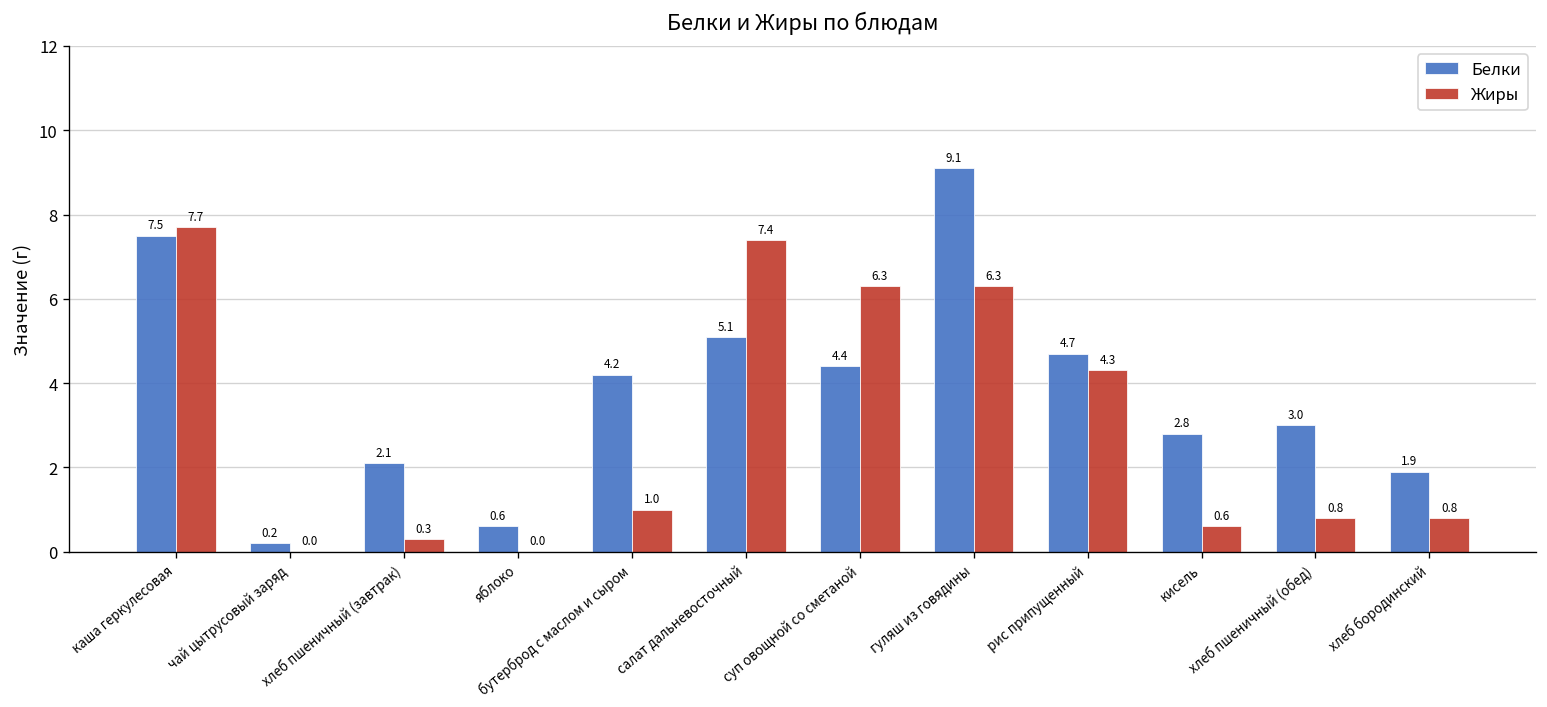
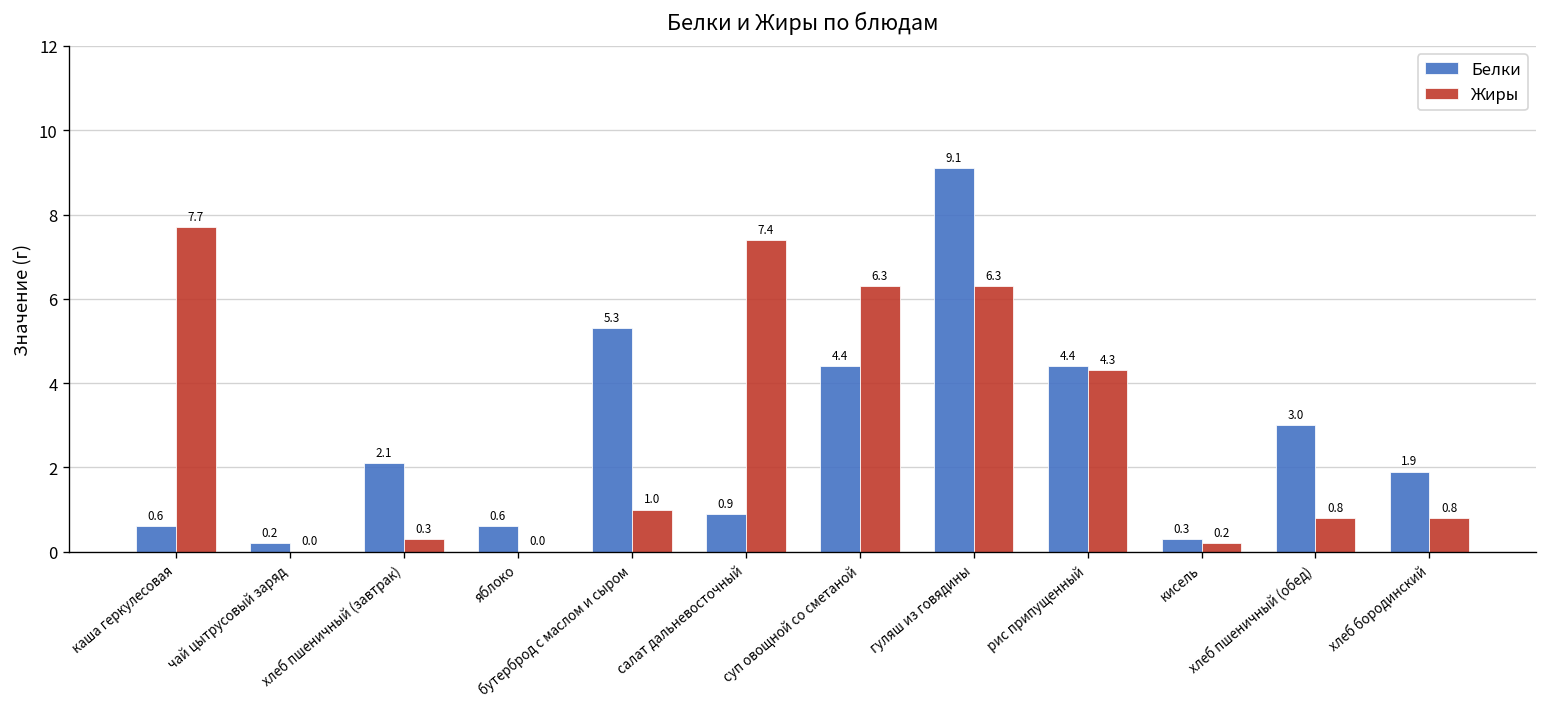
Белки, каша геркулесовая: 7.5 -> 0.6
Белки, бутерброд с маслом и сыром: 4.2 -> 5.3
Белки, салат дальневосточный: 5.1 -> 0.9
Белки, рис припущенный: 4.7 -> 4.4
Белки, кисель: 2.8 -> 0.3
Жиры, кисель: 0.6 -> 0.2
